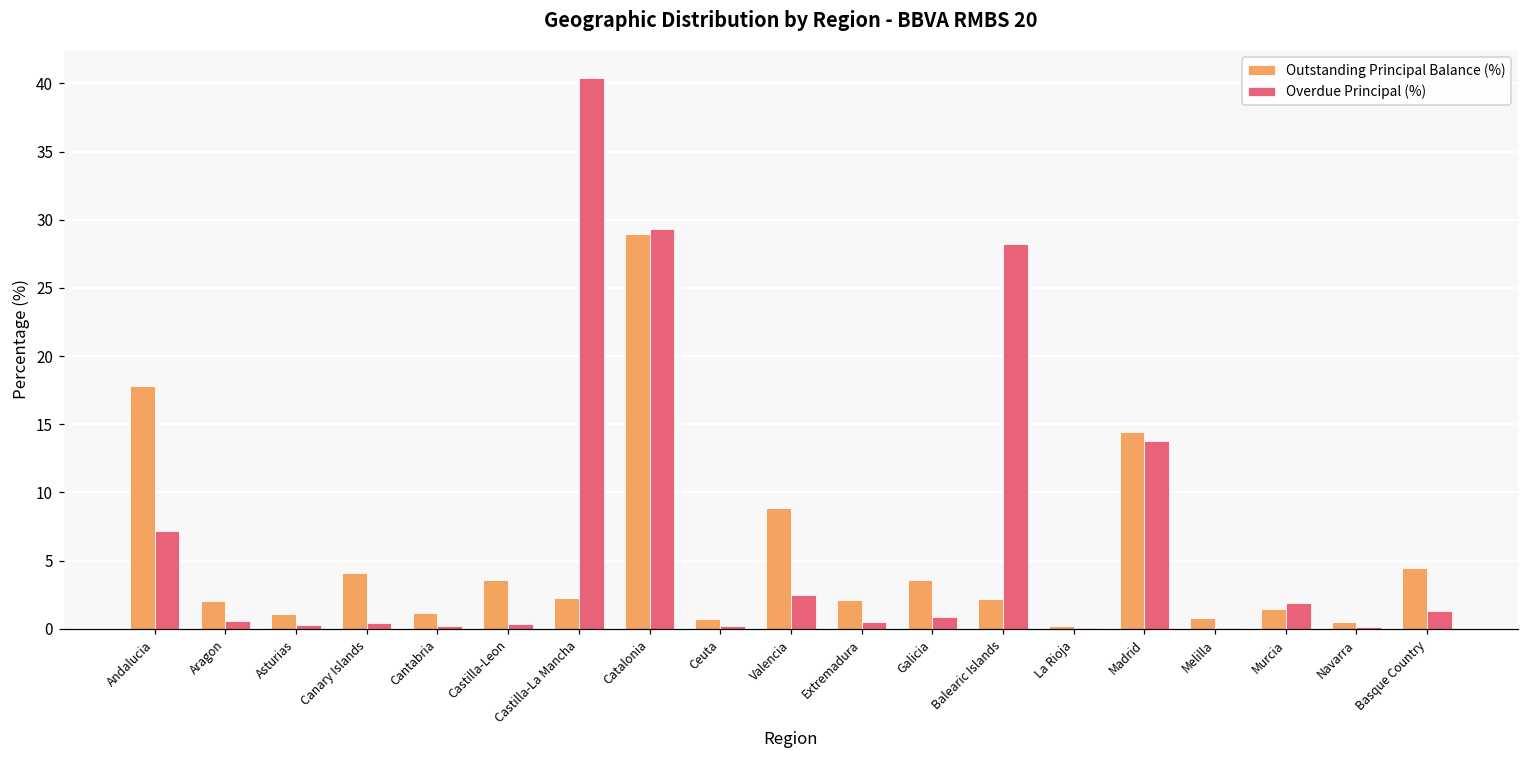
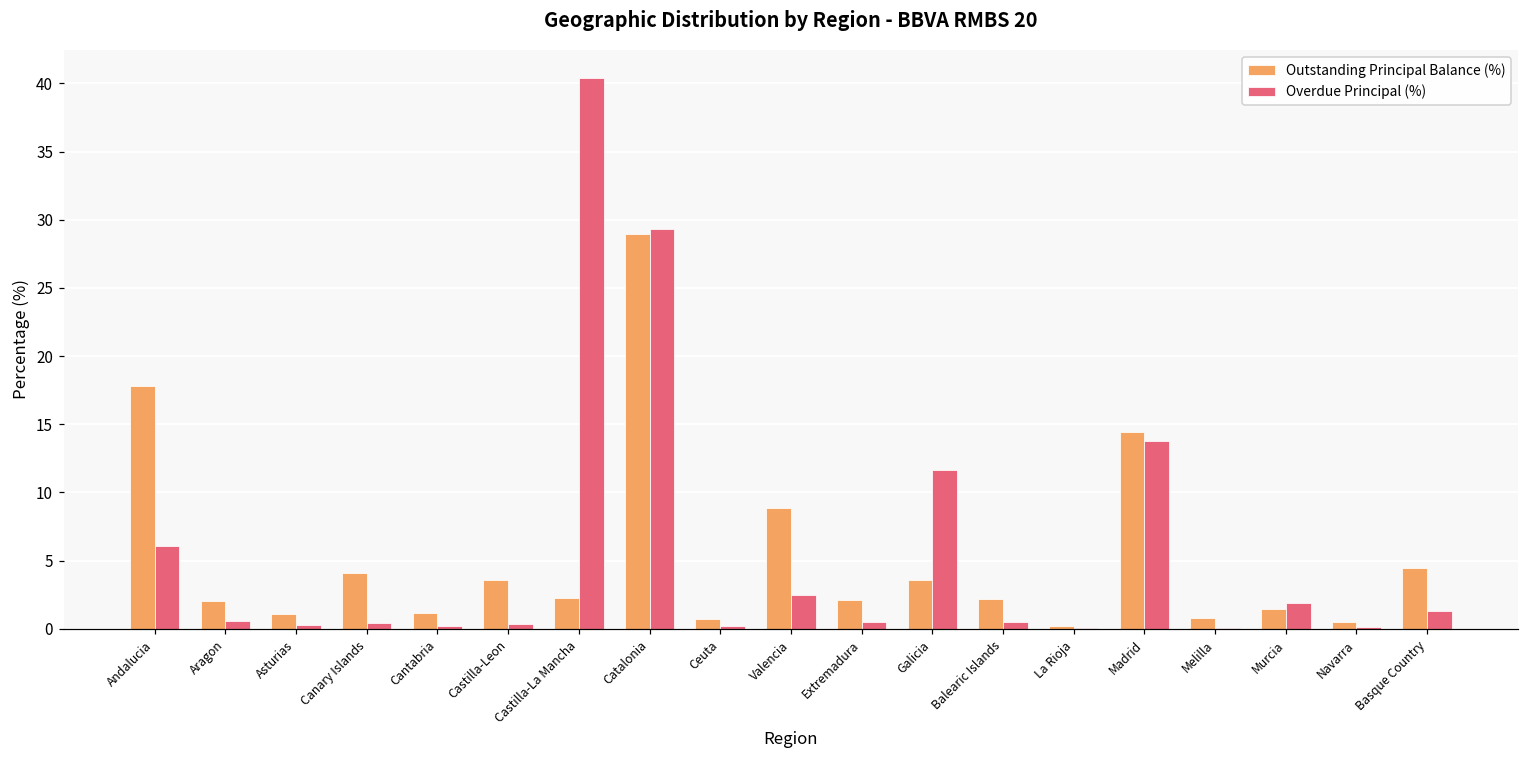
Overdue Principal (%), Andalucia: 7.2 -> 6.1
Overdue Principal (%), Galicia: 0.9 -> 11.7
Overdue Principal (%), Balearic Islands: 28.2 -> 0.5
